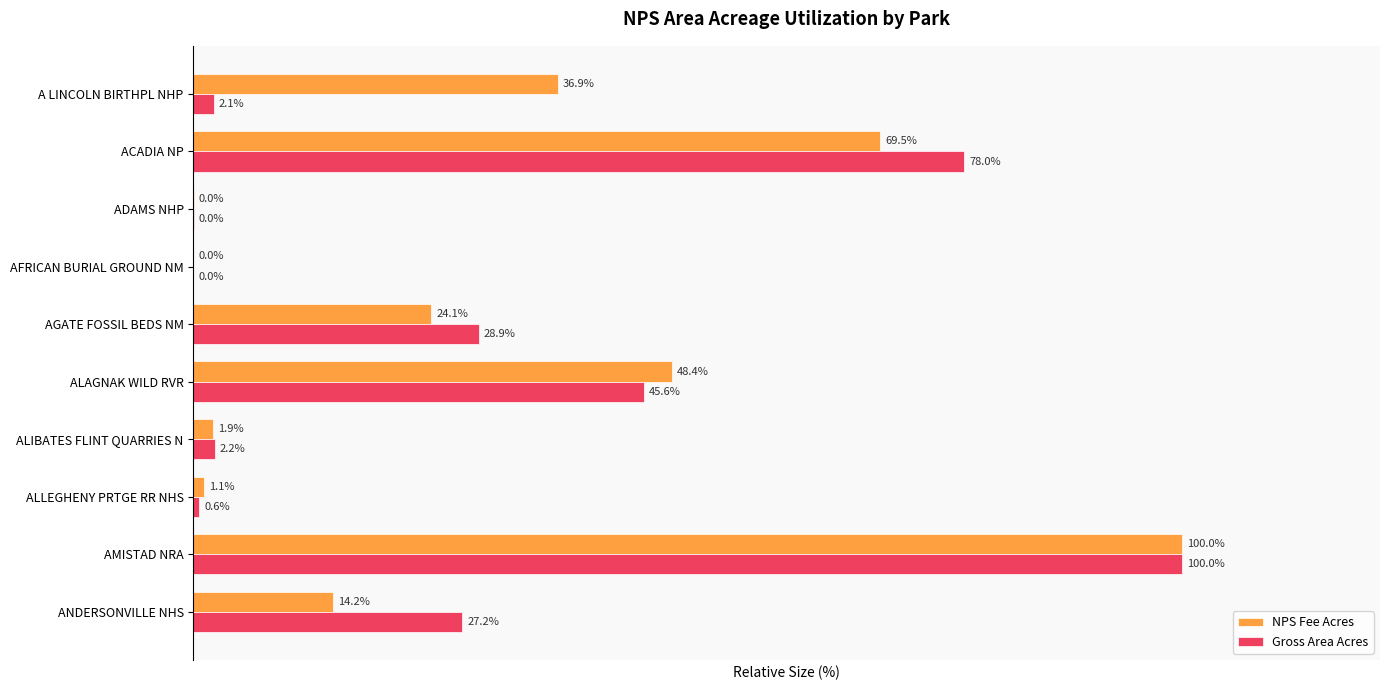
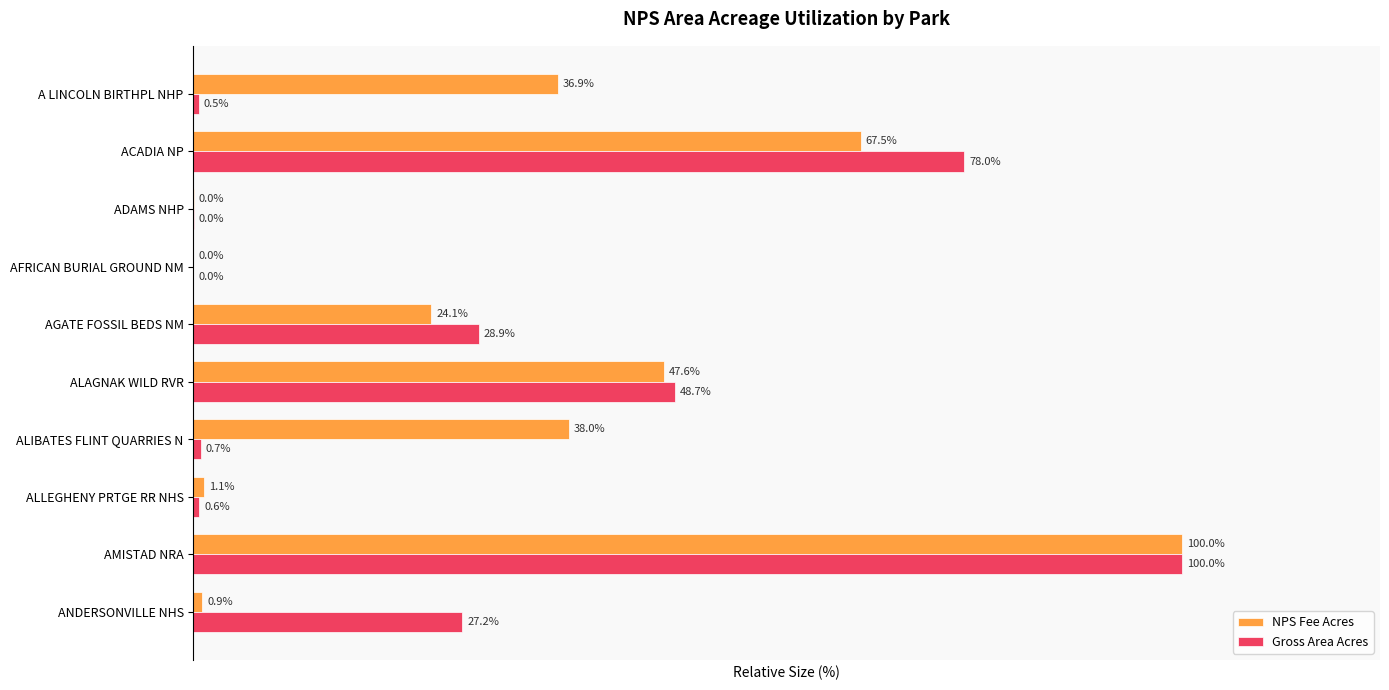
Gross Area Acres, A LINCOLN BIRTHPL NHP: 2.1% -> 0.5%
NPS Fee Acres, ACADIA NP: 69.5% -> 67.5%
NPS Fee Acres, ALAGNAK WILD RVR: 48.4% -> 47.6%
Gross Area Acres, ALAGNAK WILD RVR: 45.6% -> 48.7%
NPS Fee Acres, ALIBATES FLINT QUARRIES N: 1.9% -> 38.0%
Gross Area Acres, ALIBATES FLINT QUARRIES N: 2.2% -> 0.7%
NPS Fee Acres, ANDERSONVILLE NHS: 14.2% -> 0.9%
